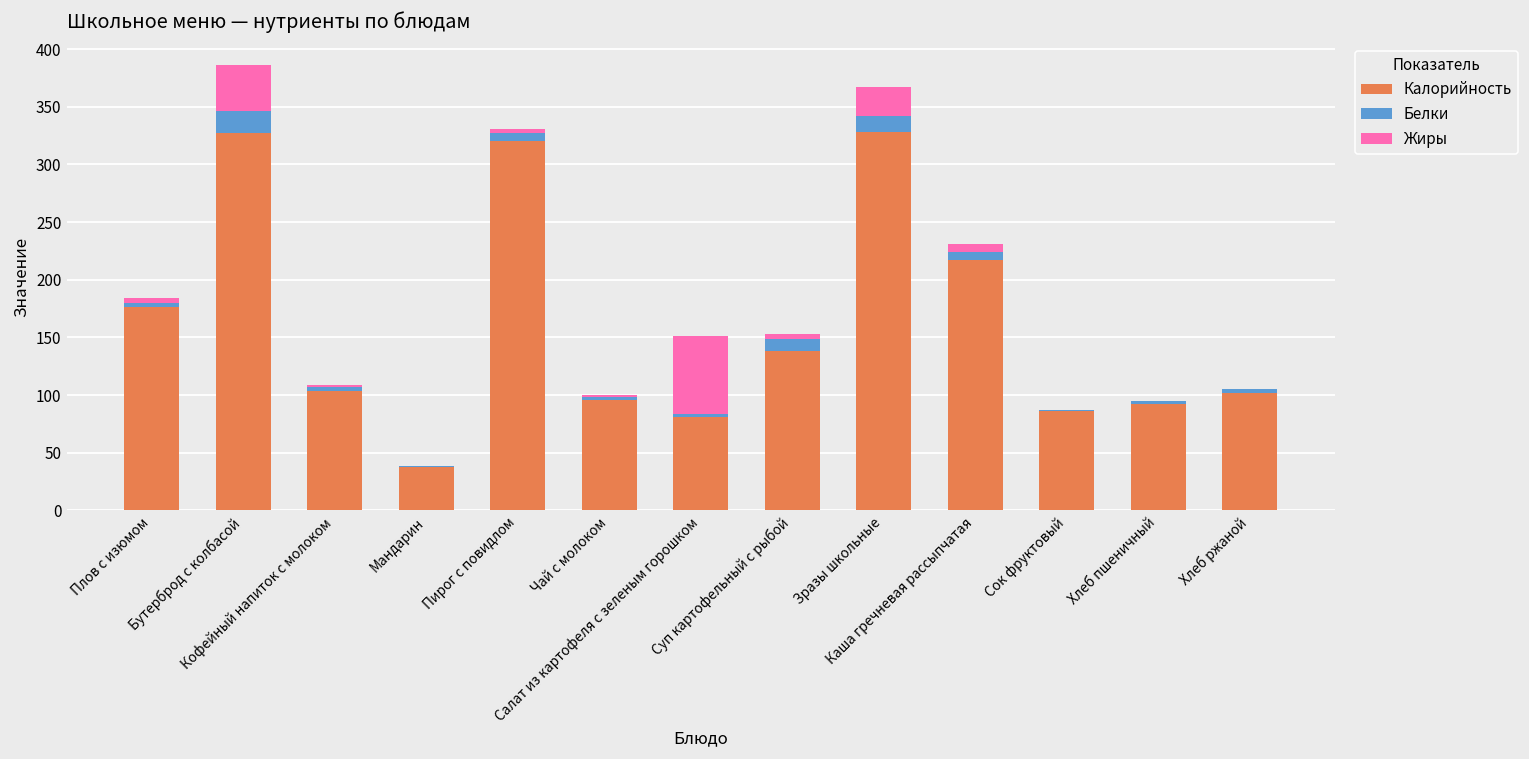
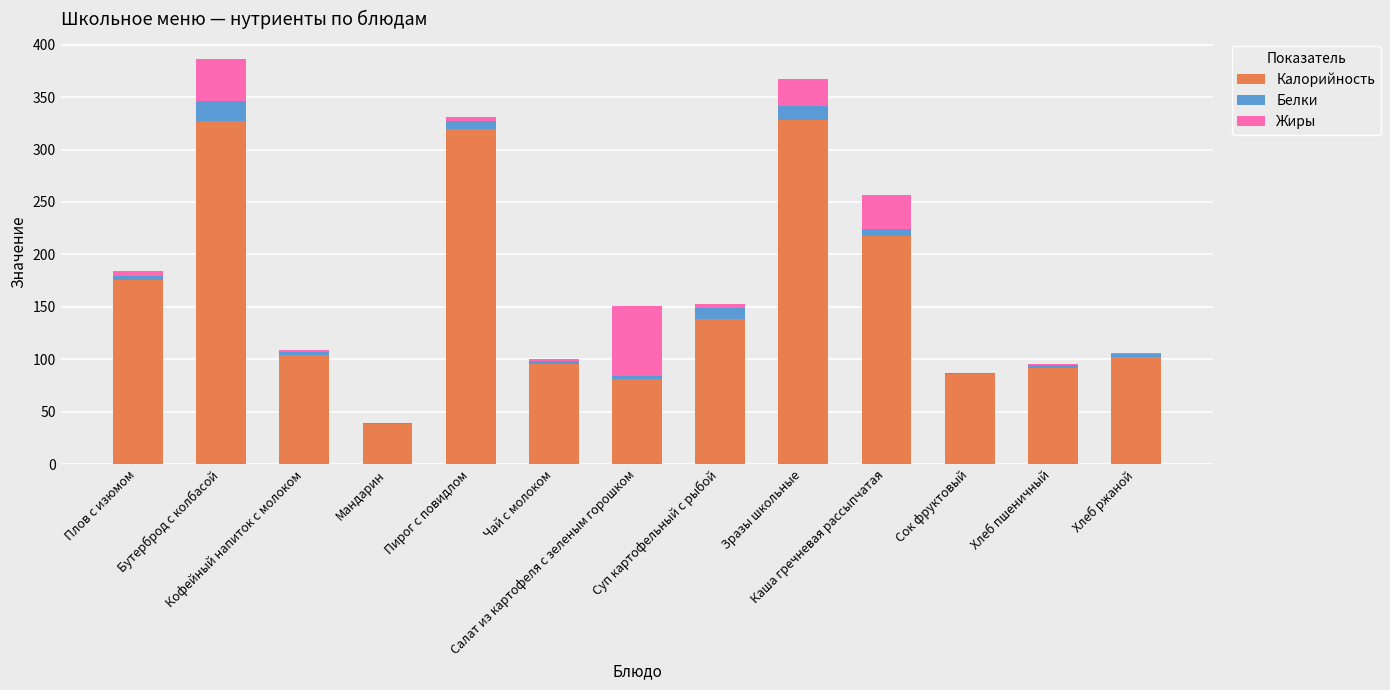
Жиры, Каша гречневая рассыпчатая: 7 -> 32
